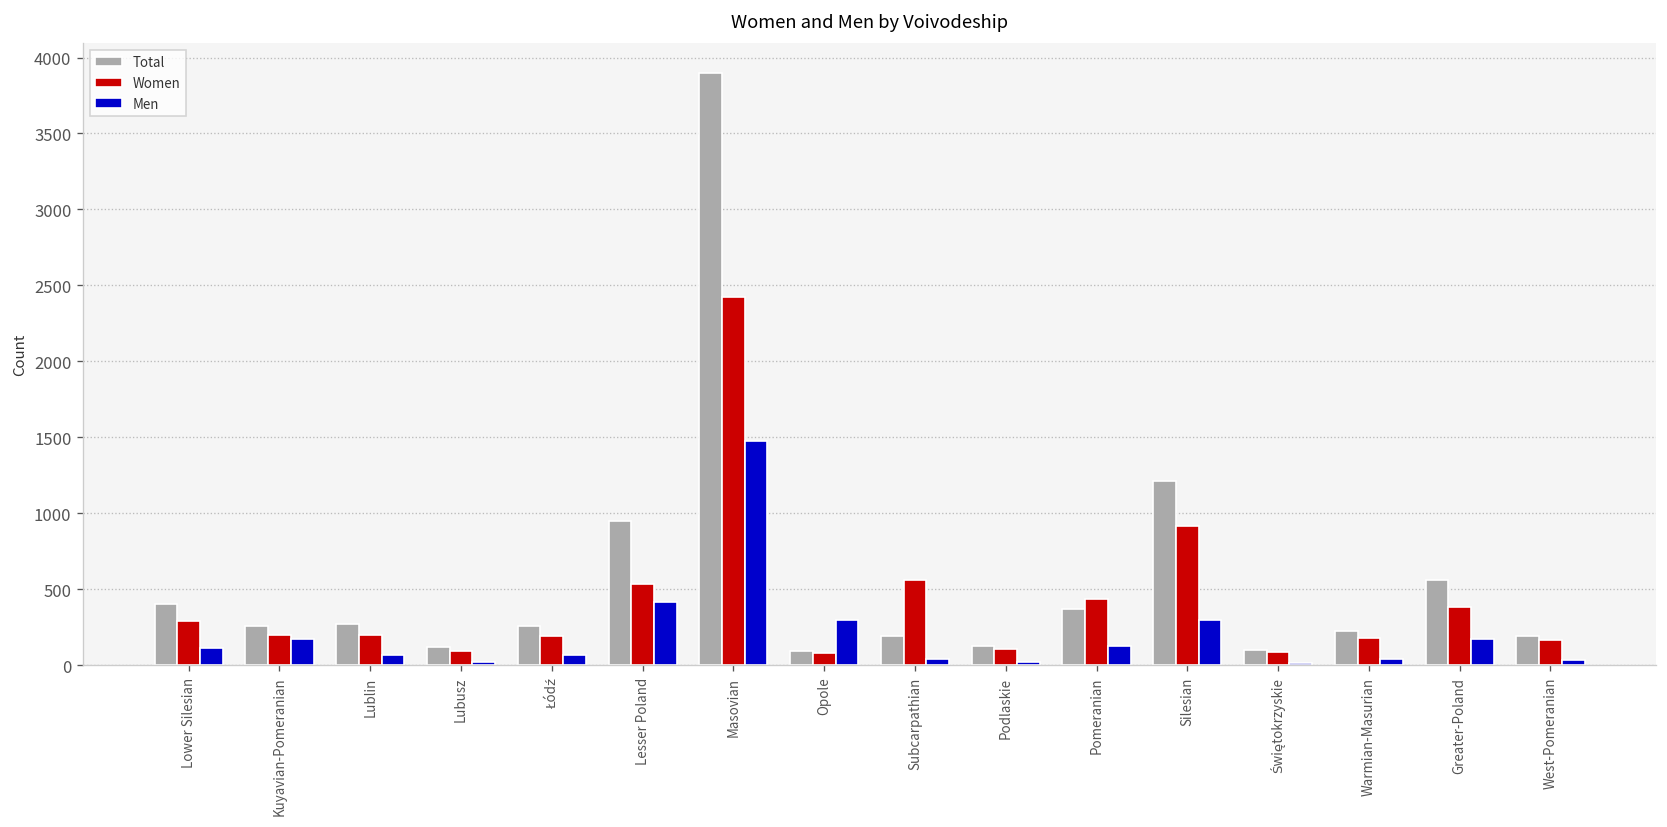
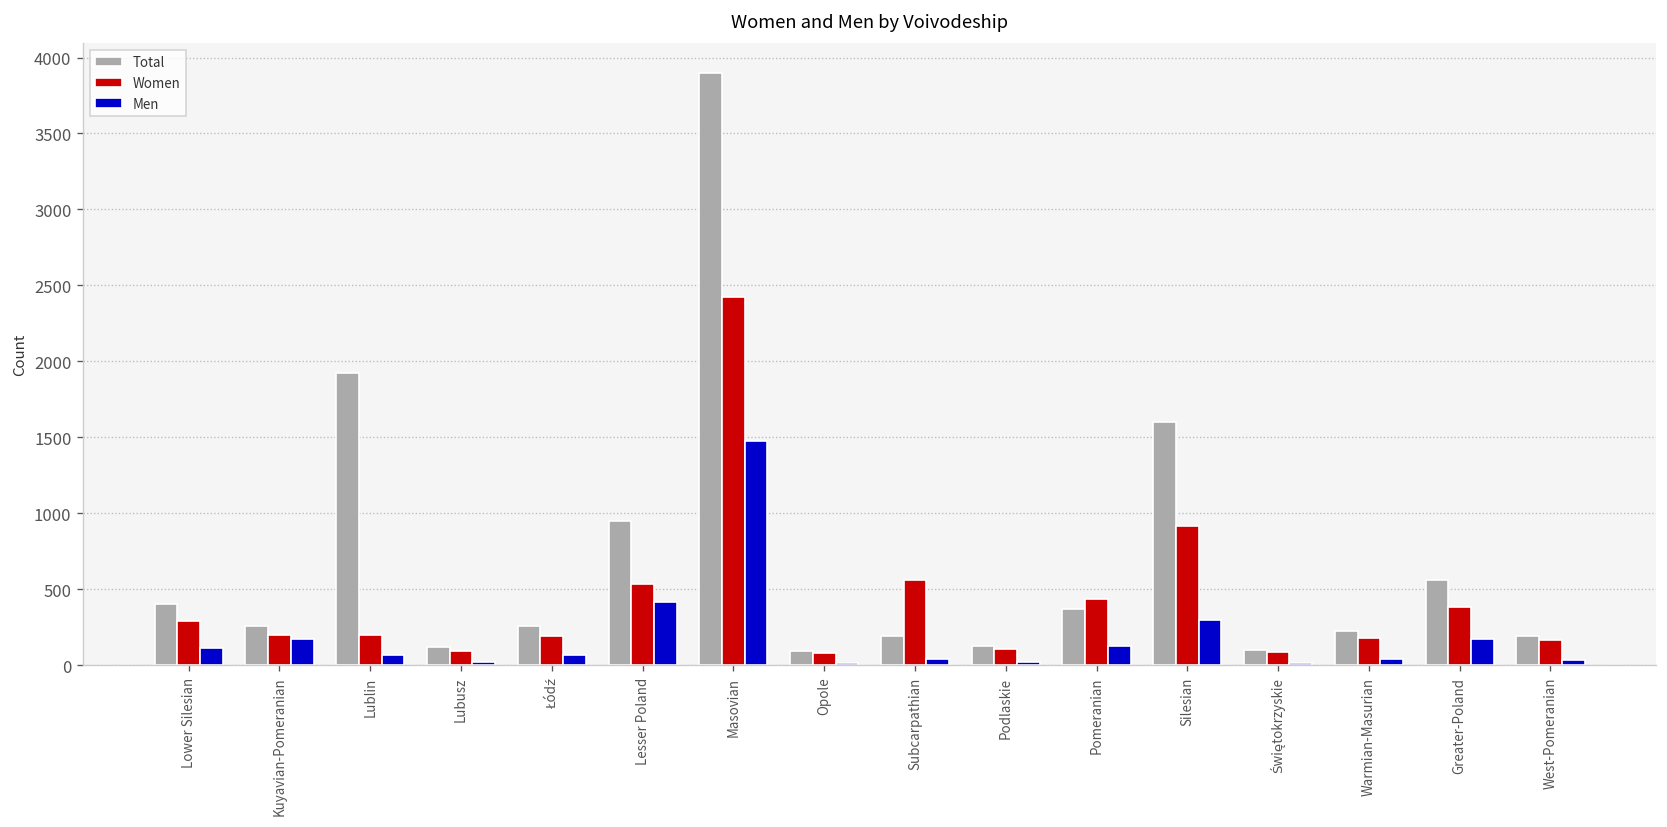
Total, Lublin: 270 -> 1920
Men, Opole: 300 -> 20
Total, Silesian: 1210 -> 1600
